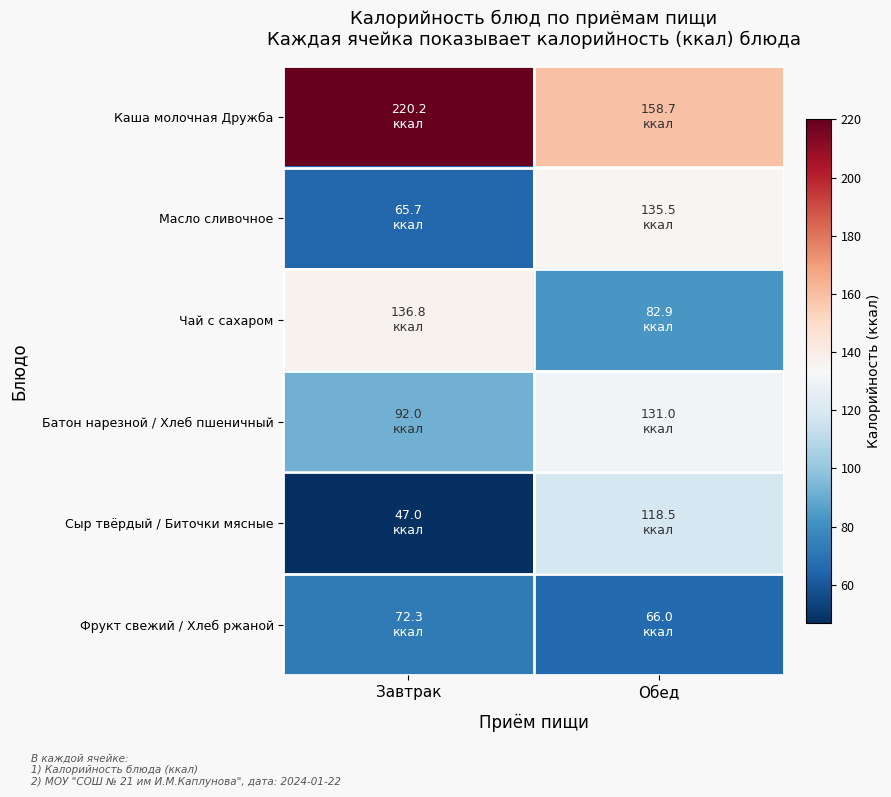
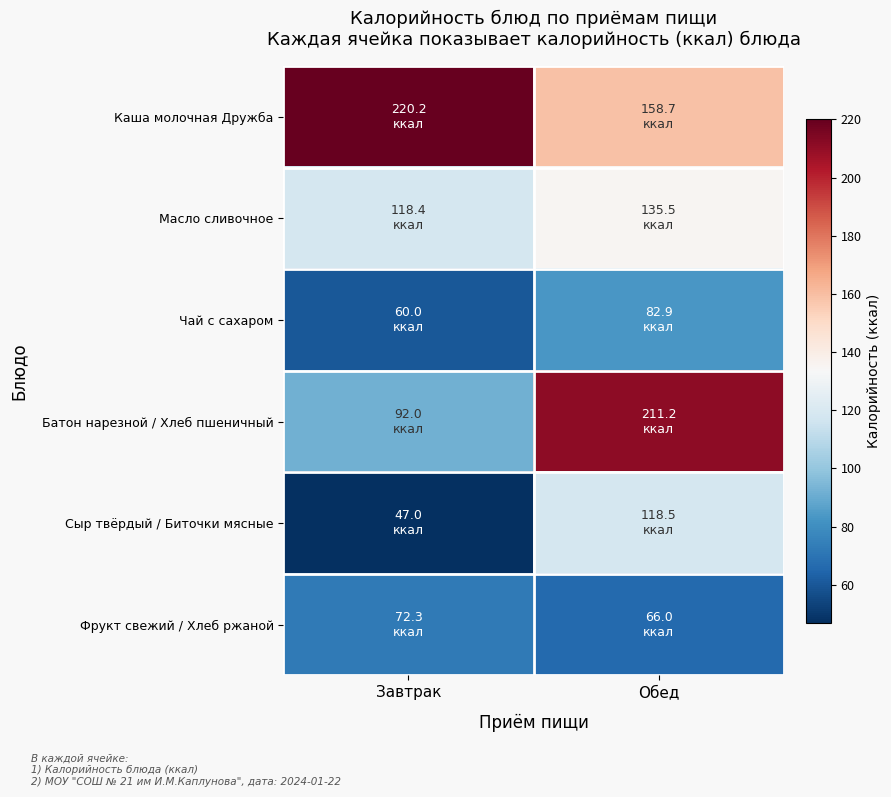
Масло сливочное, Завтрак: 65.7 -> 118.4
Чай с сахаром, Завтрак: 136.8 -> 60.0
Батон нарезной / Хлеб пшеничный, Обед: 131.0 -> 211.2
